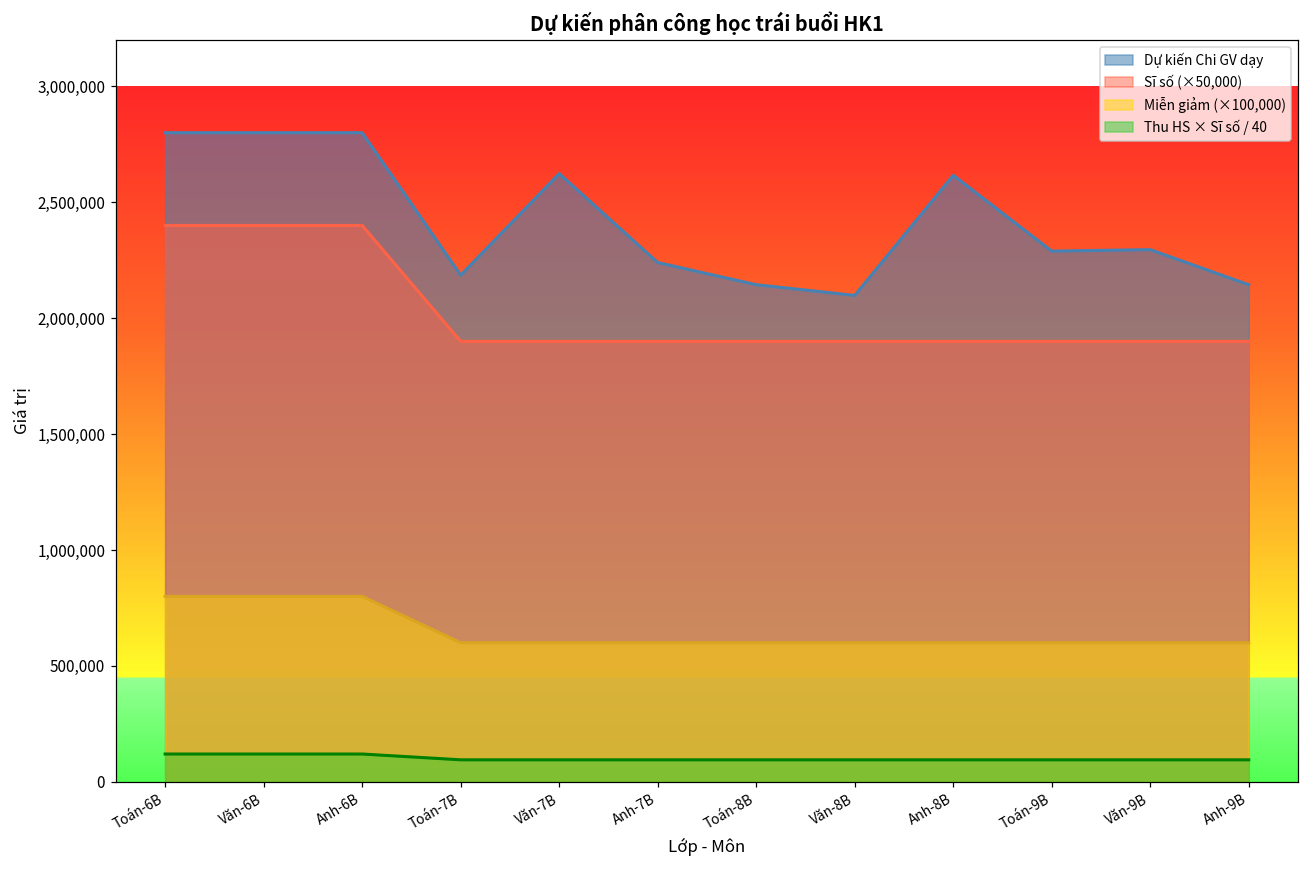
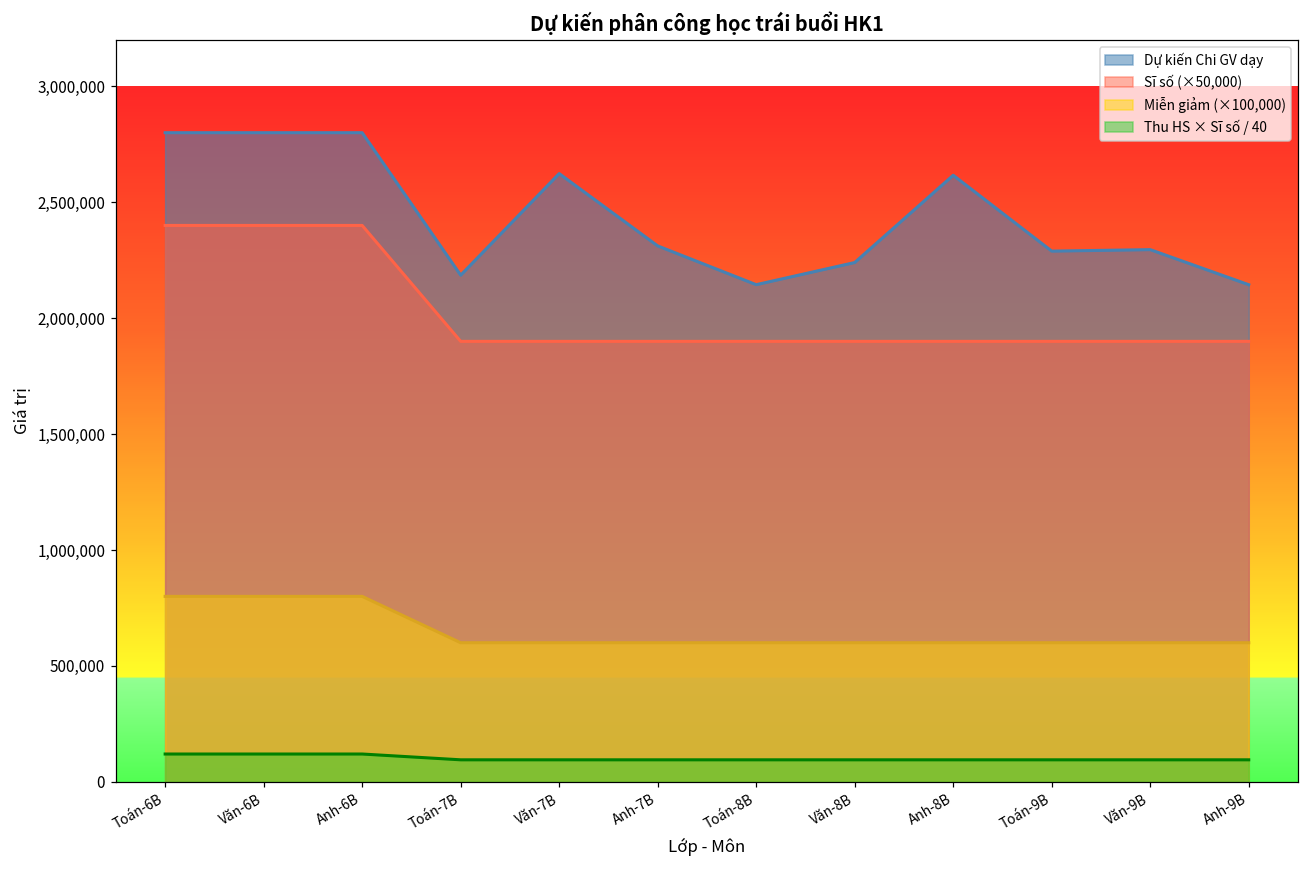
Dự kiến Chi GV dạy, Anh-7B: 2,240,000 -> 2,310,000
Dự kiến Chi GV dạy, Văn-8B: 2,100,000 -> 2,240,000
